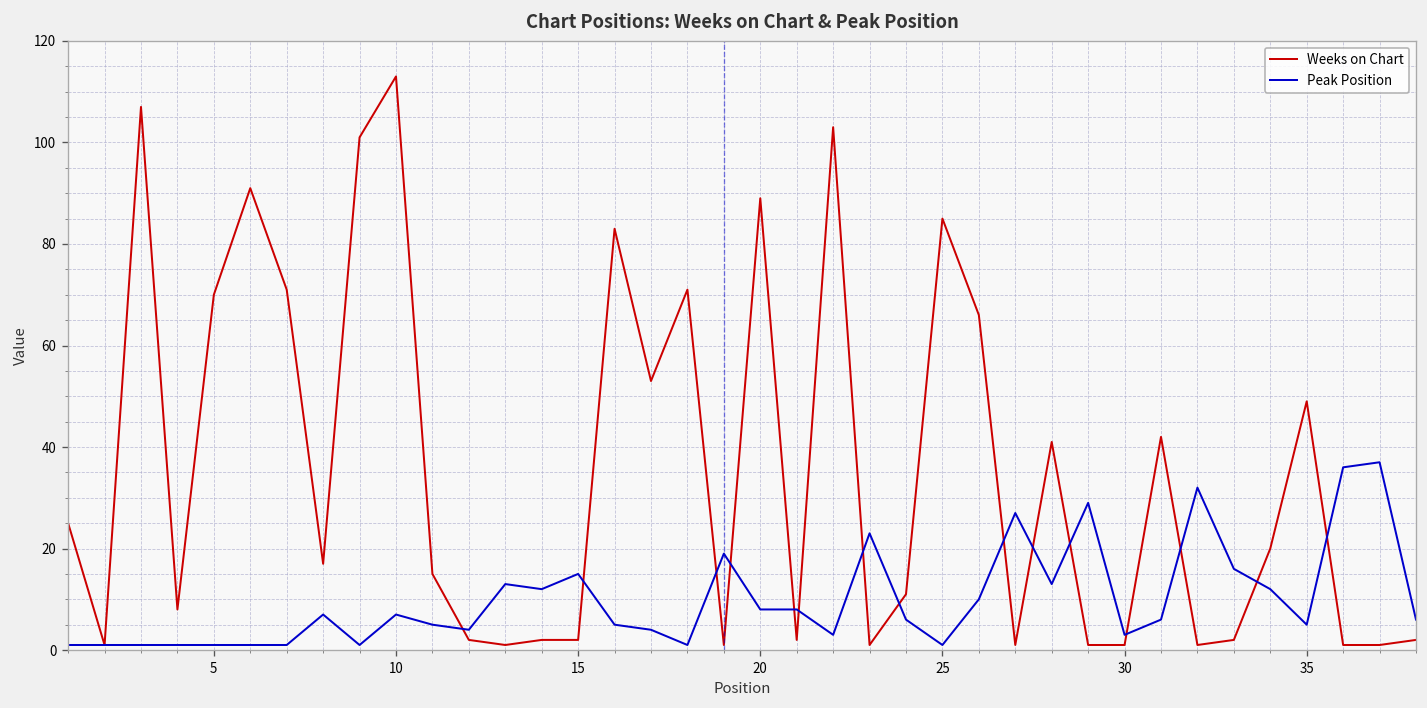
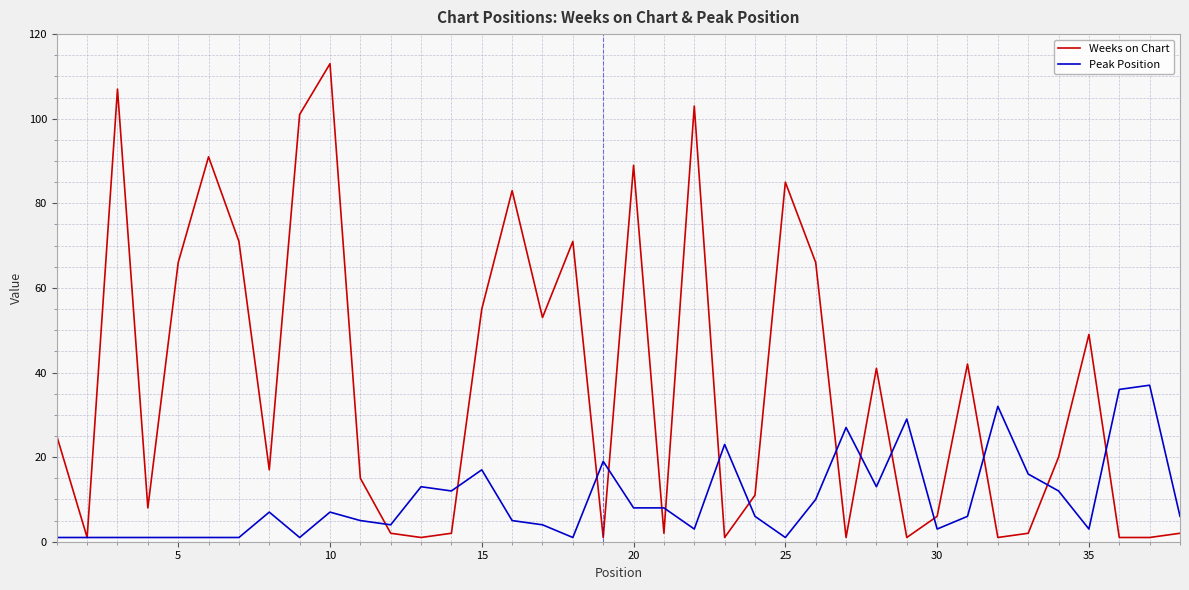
Weeks on Chart, 5: 70 -> 66
Weeks on Chart, 15: 2 -> 55
Peak Position, 15: 15 -> 17
Weeks on Chart, 30: 1 -> 6
Peak Position, 35: 5 -> 3
